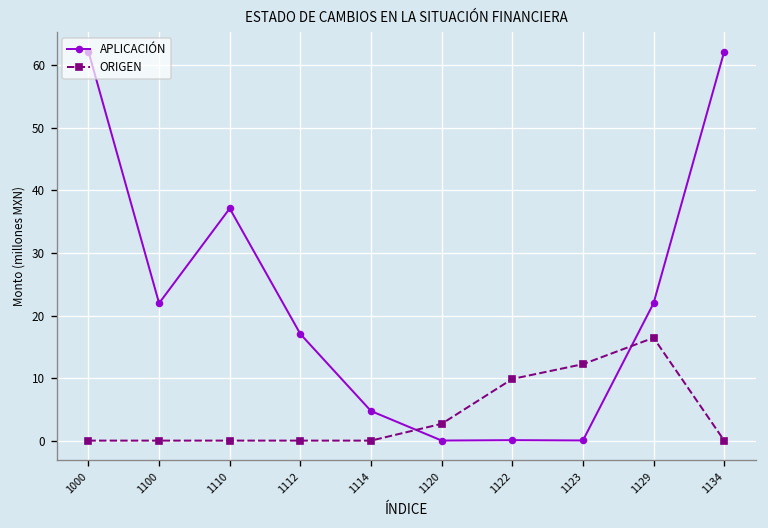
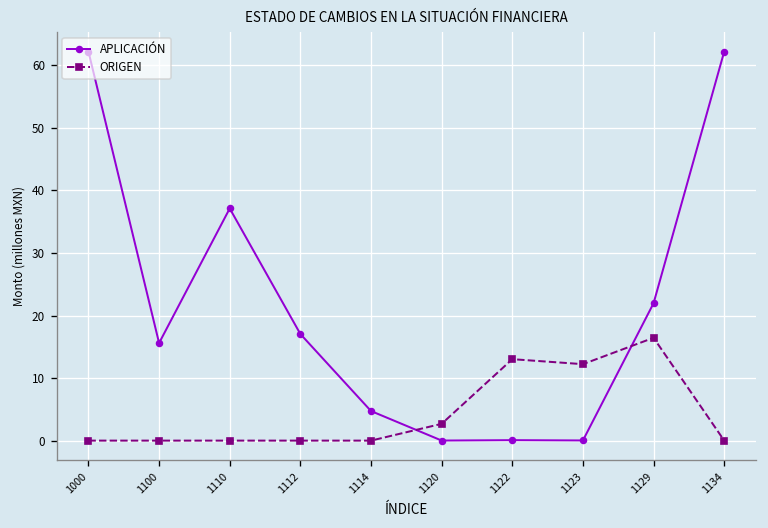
APLICACIÓN, 1100: 22 -> 16
ORIGEN, 1122: 10 -> 13
